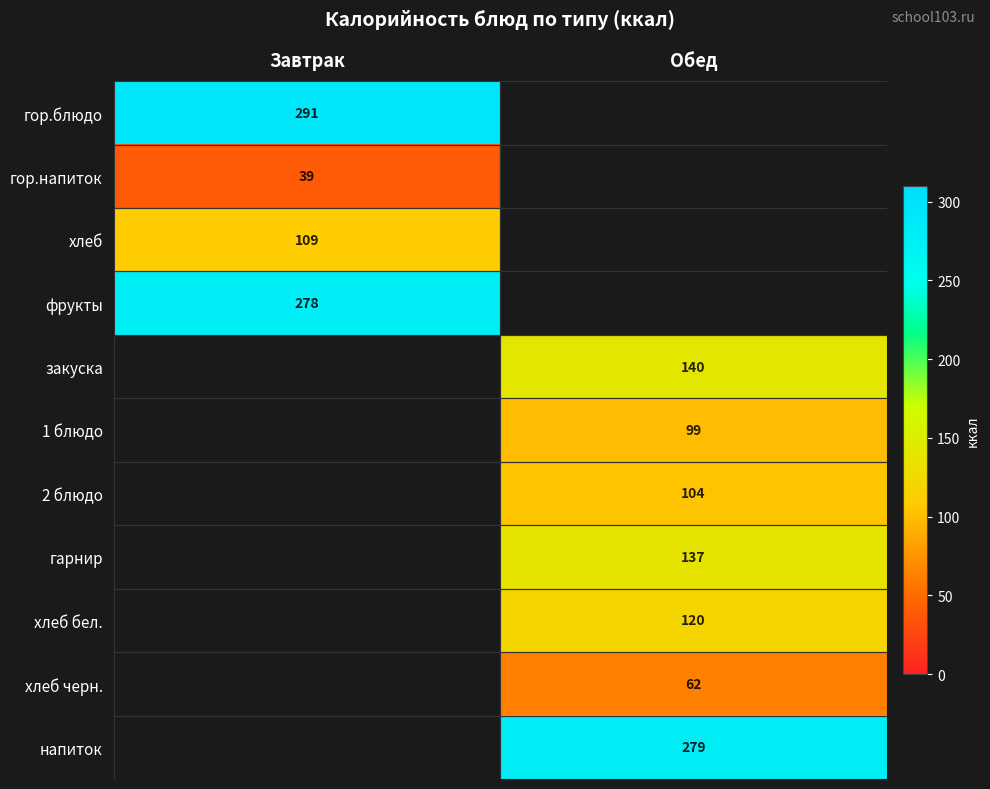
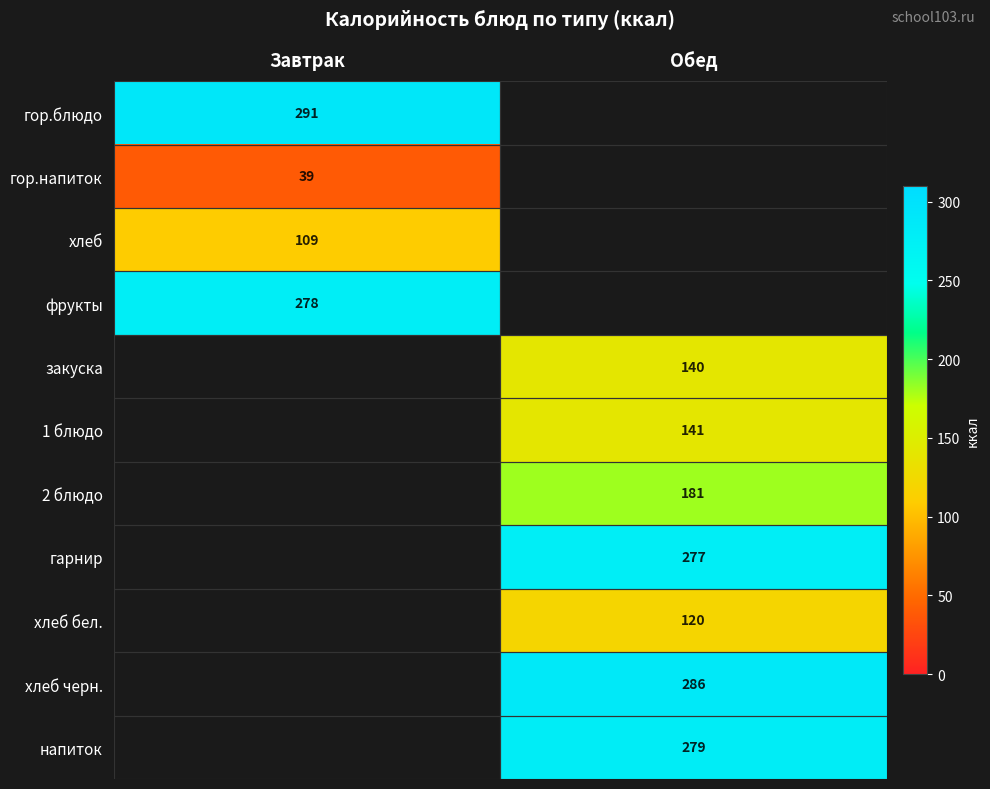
1 блюдо, Обед: 99 -> 141
2 блюдо, Обед: 104 -> 181
гарнир, Обед: 137 -> 277
хлеб черн., Обед: 62 -> 286
